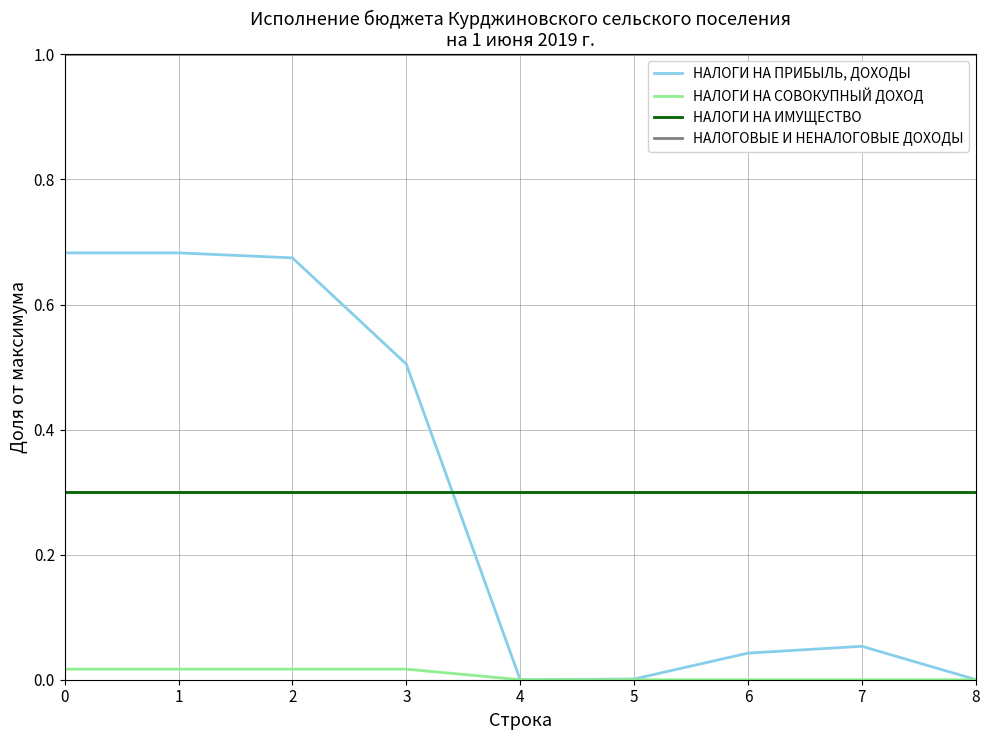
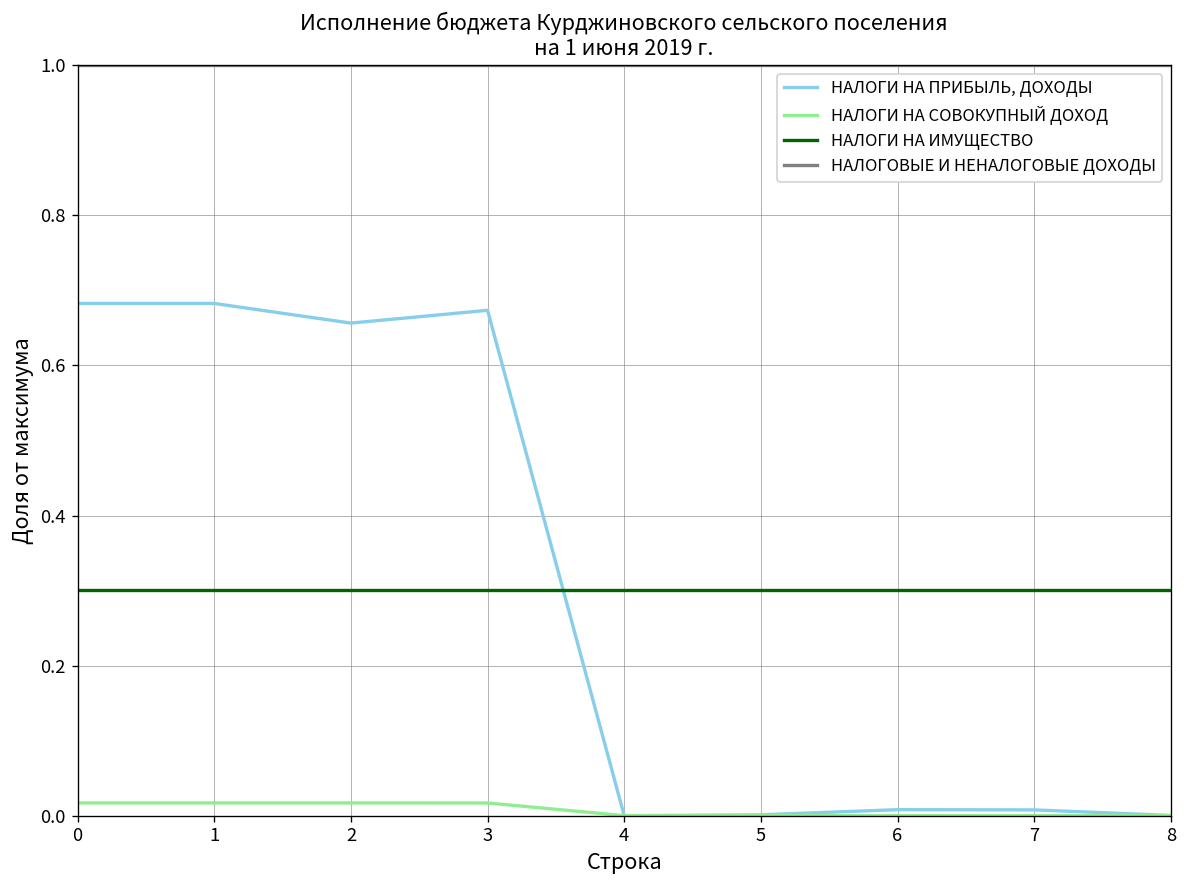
НАЛОГИ НА ПРИБЫЛЬ, ДОХОДЫ, 2: 0.67 -> 0.66
НАЛОГИ НА ПРИБЫЛЬ, ДОХОДЫ, 3: 0.50 -> 0.67
НАЛОГИ НА ПРИБЫЛЬ, ДОХОДЫ, 6: 0.04 -> 0.01
НАЛОГИ НА ПРИБЫЛЬ, ДОХОДЫ, 7: 0.05 -> 0.01
